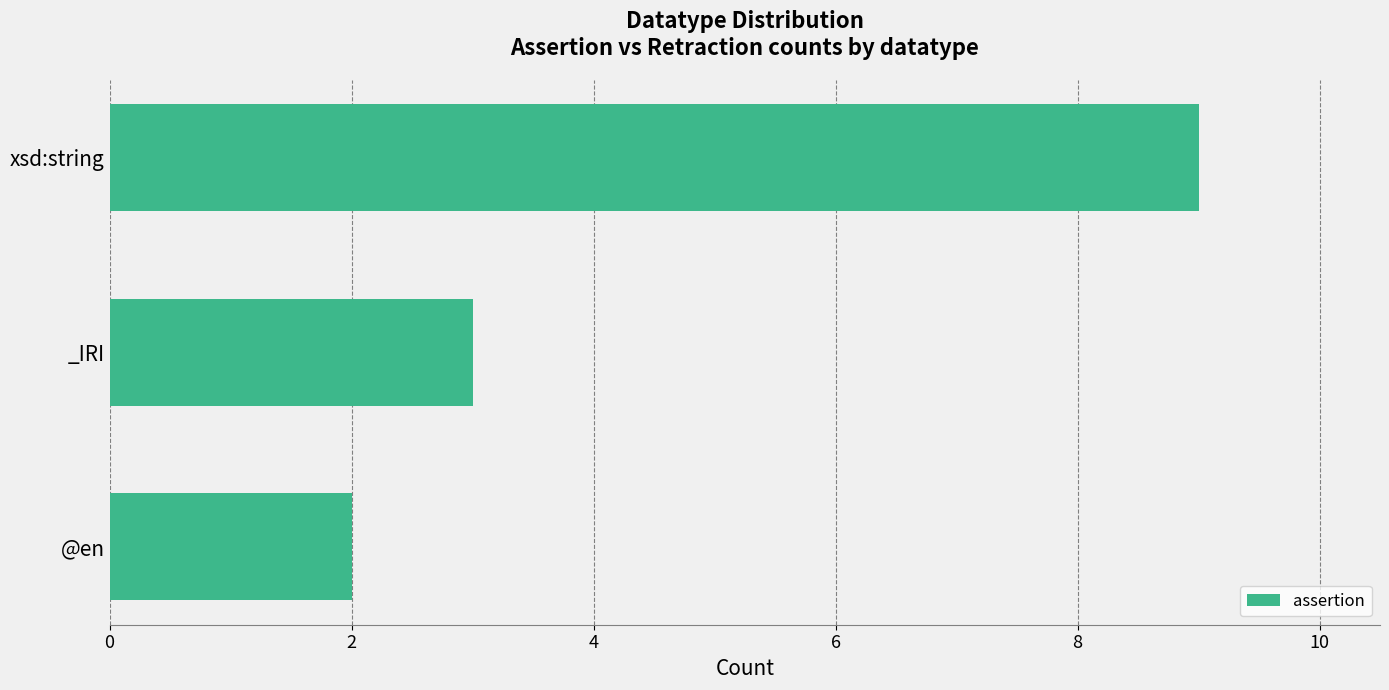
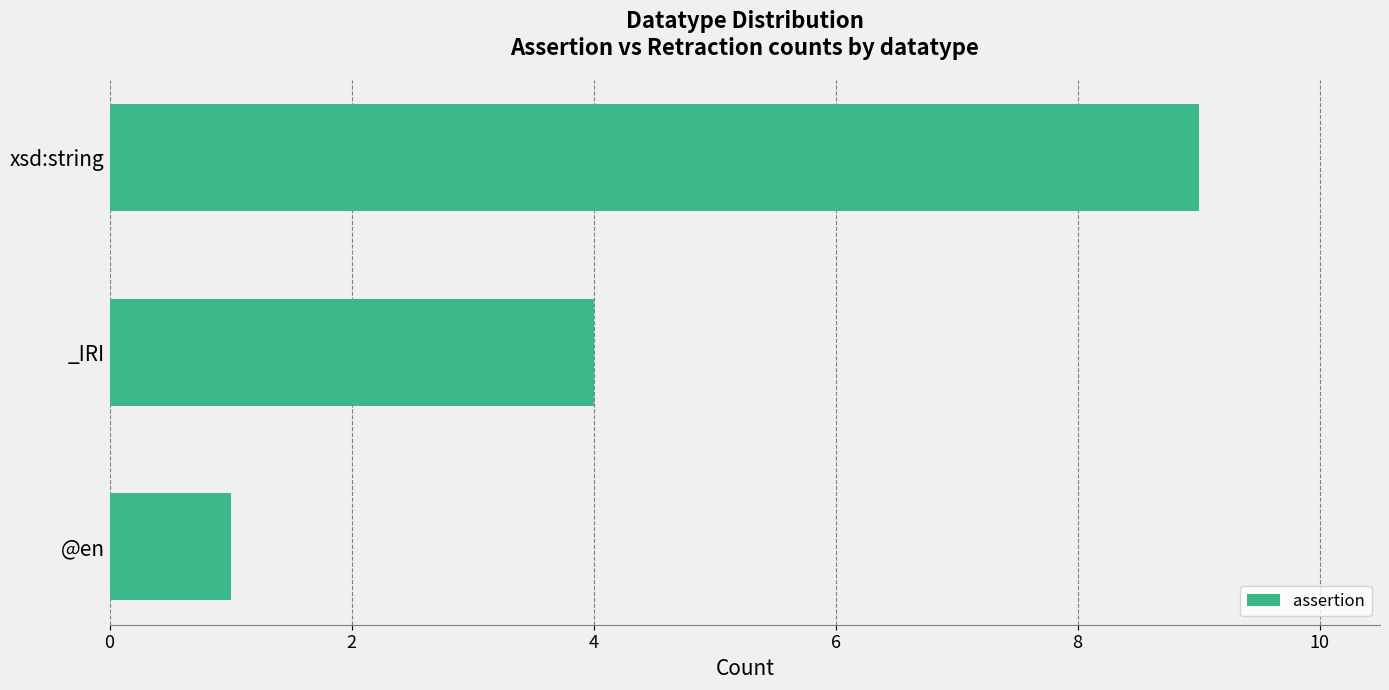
_IRI: 3 -> 4
@en: 2 -> 1
